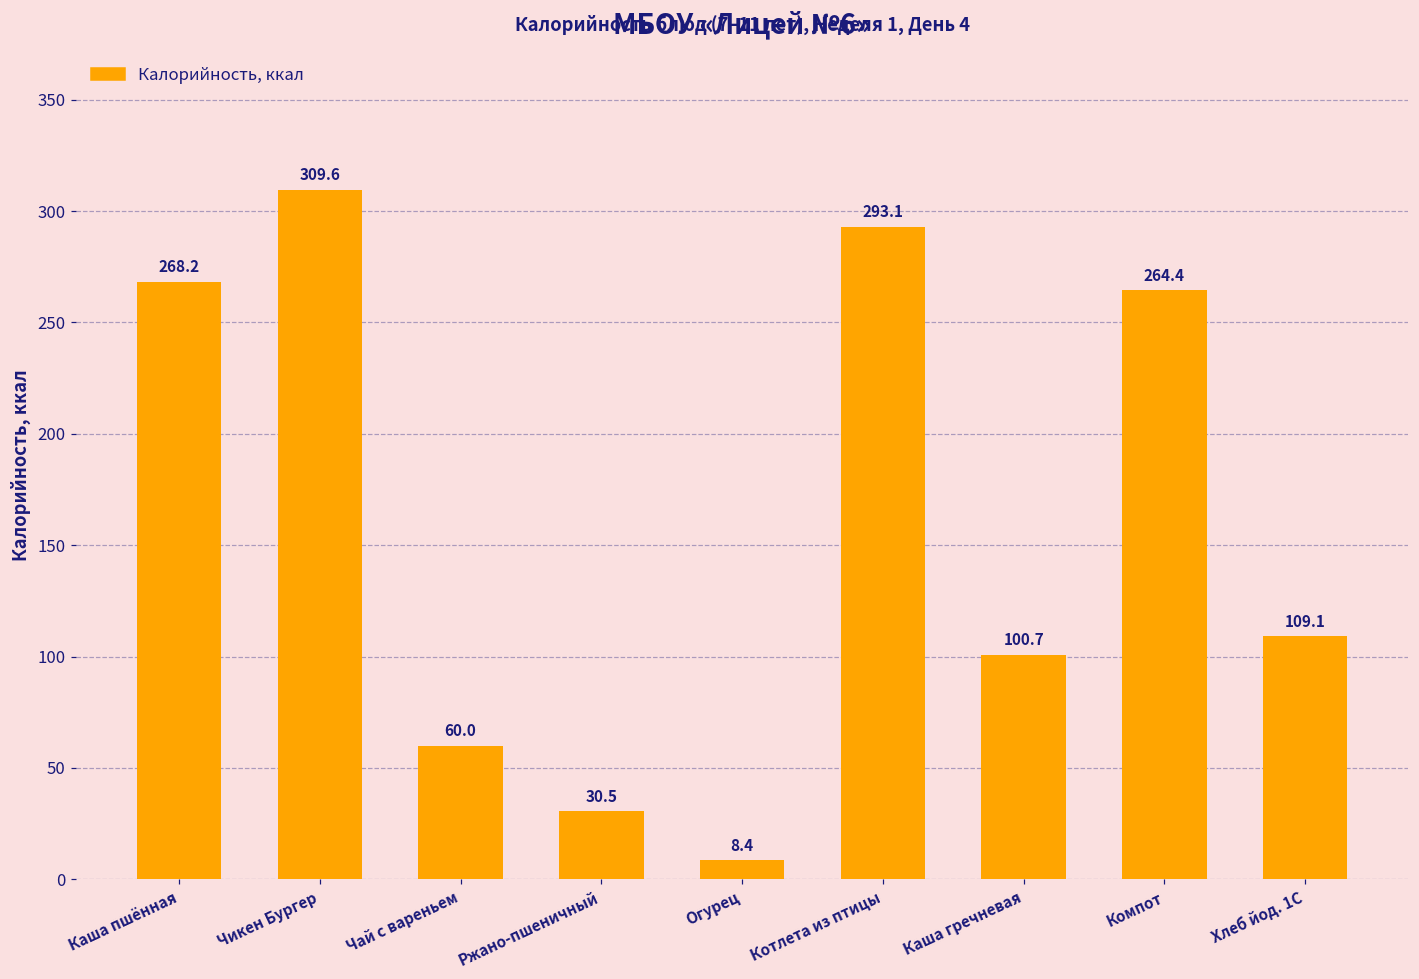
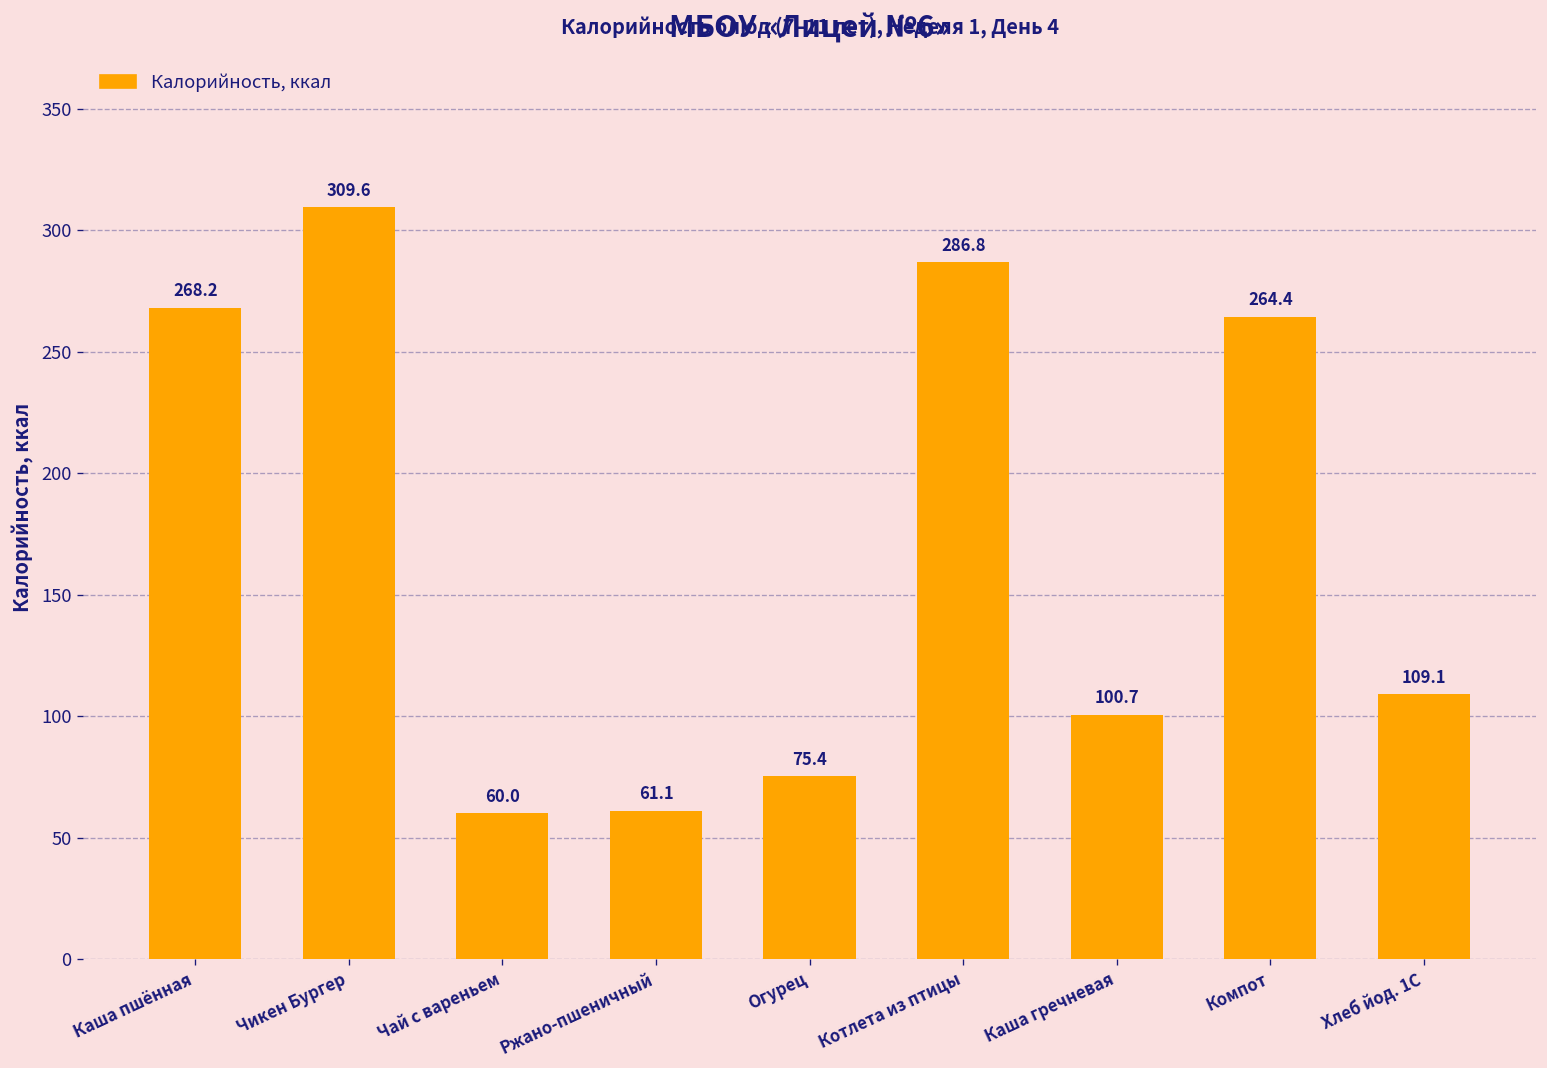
Ржано-пшеничный: 30.5 -> 61.1
Огурец: 8.4 -> 75.4
Котлета из птицы: 293.1 -> 286.8
